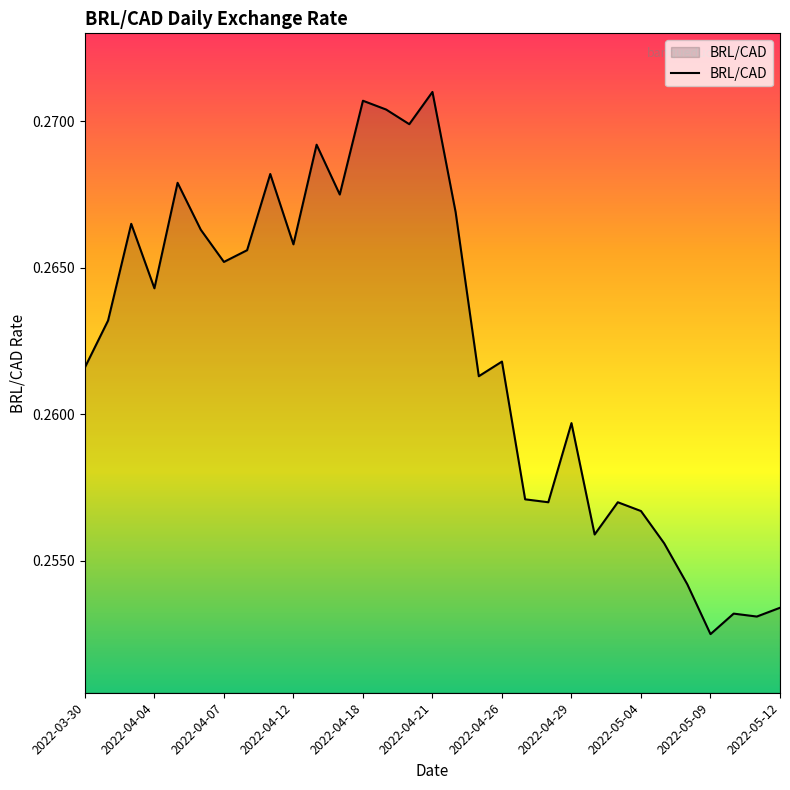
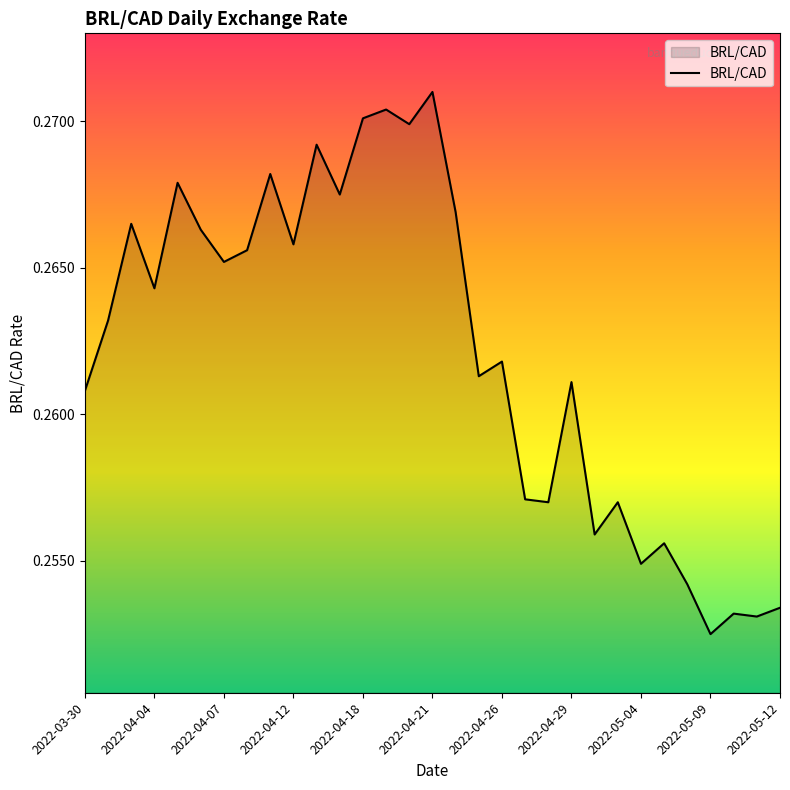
2022-03-30: 0.2616 -> 0.2608
2022-04-18: 0.2707 -> 0.2701
2022-04-29: 0.2597 -> 0.2611
2022-05-04: 0.2567 -> 0.2549
